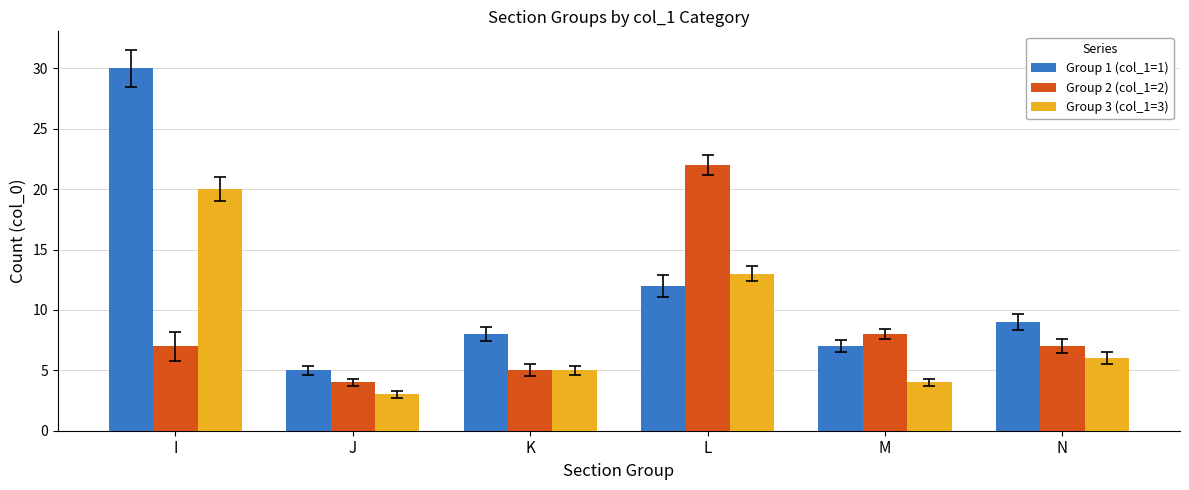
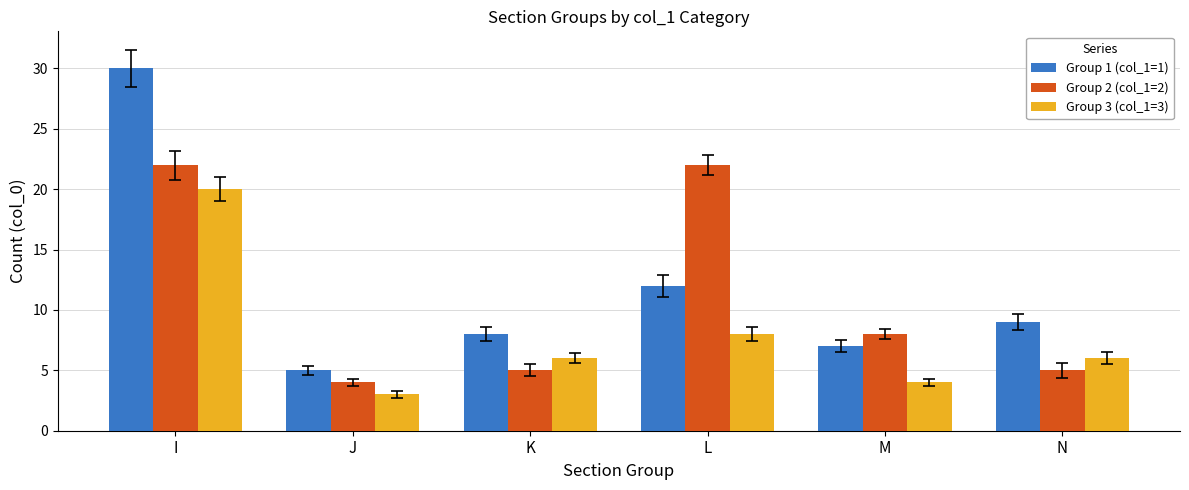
Group 2 (col_1=2), I: 7 -> 22
Group 3 (col_1=3), K: 5 -> 6
Group 3 (col_1=3), L: 13 -> 8
Group 2 (col_1=2), N: 7 -> 5
